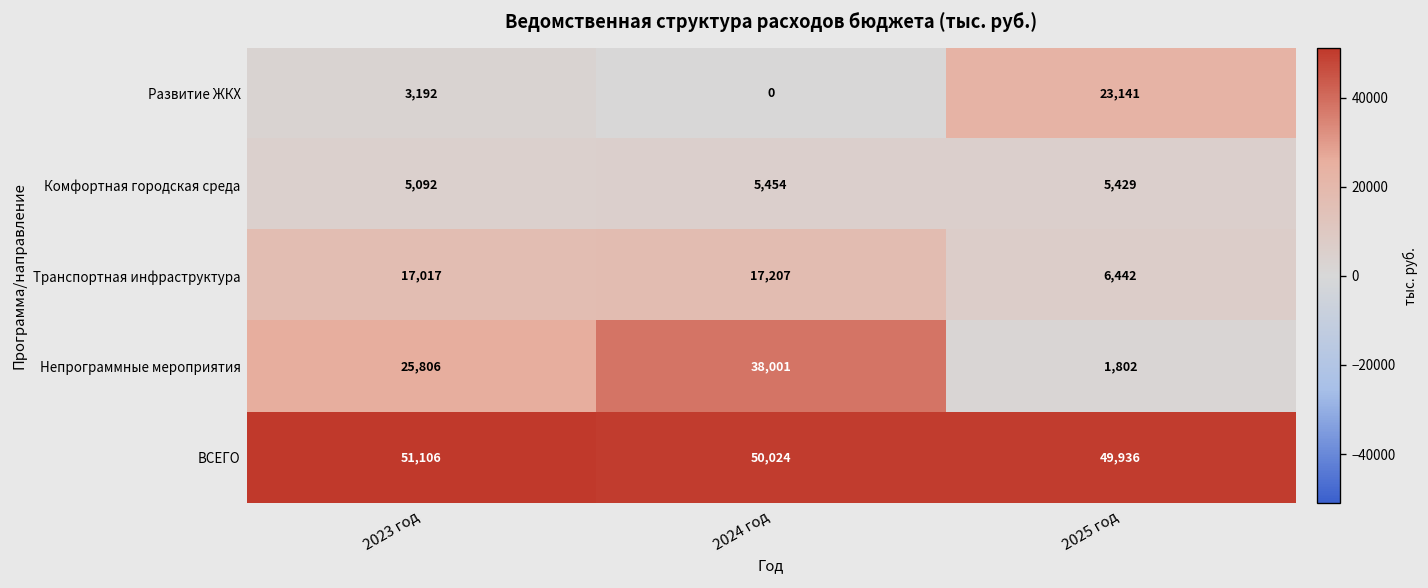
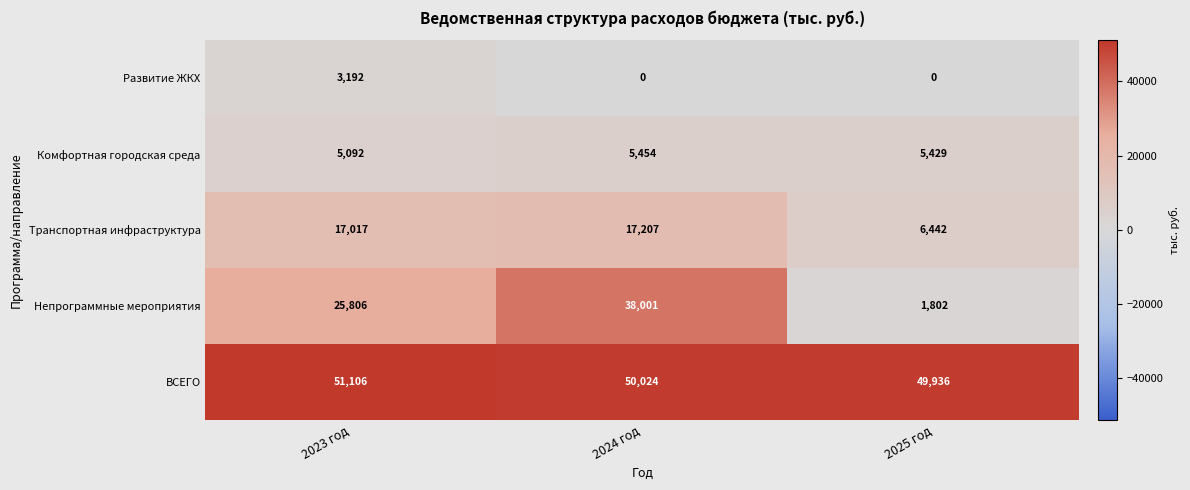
Развитие ЖКХ, 2025 год: 23,141 -> 0
